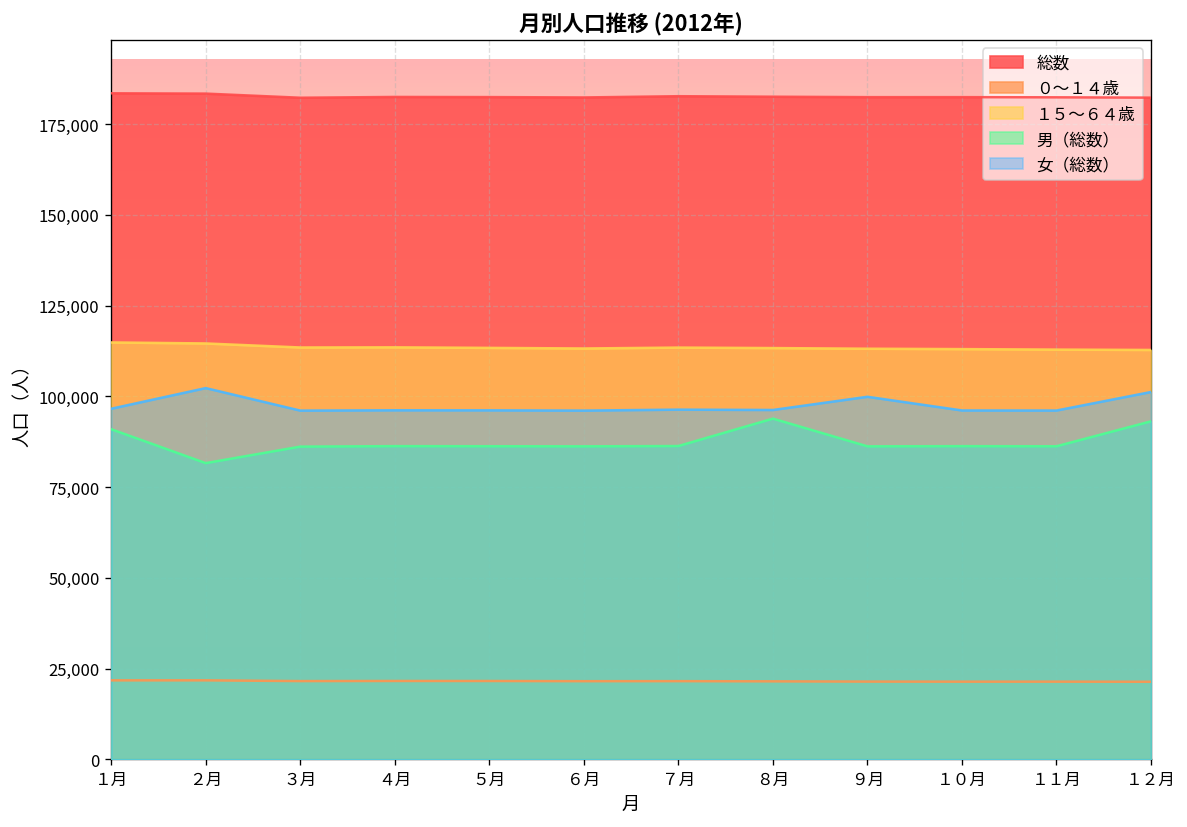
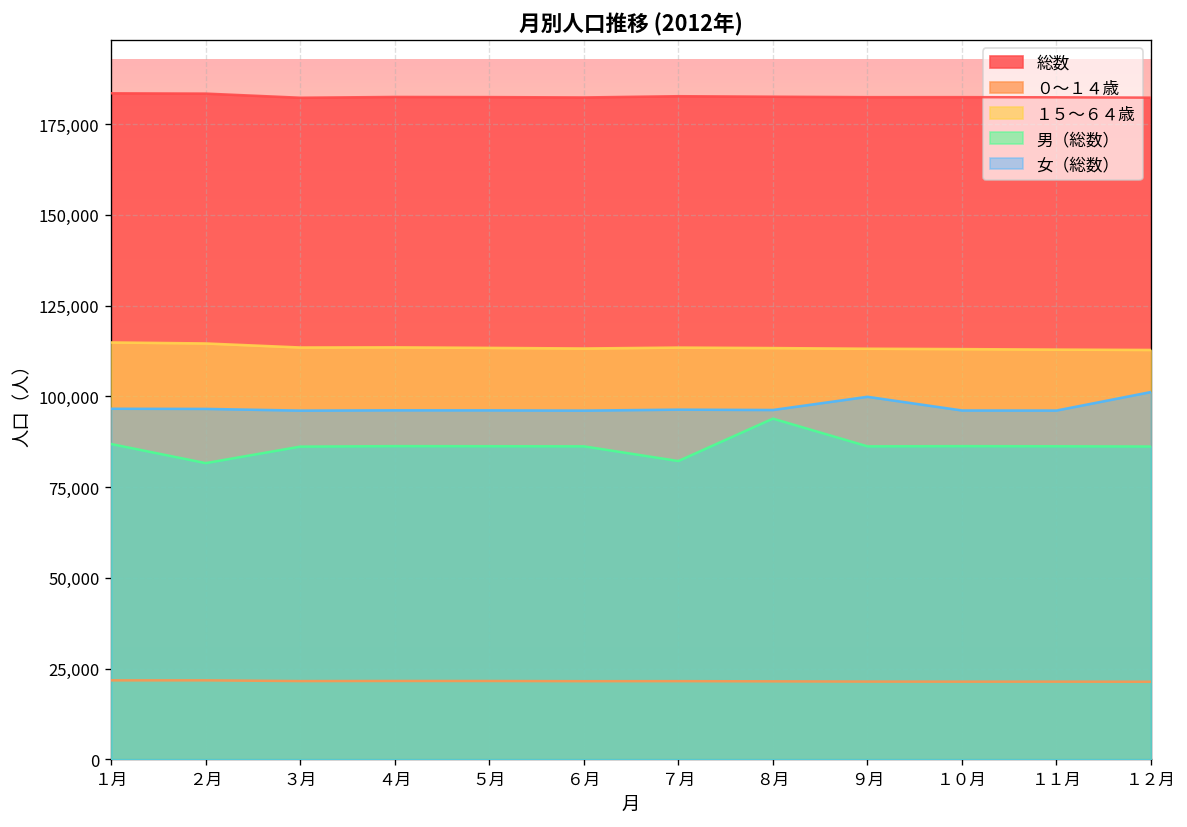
男（総数）, １月: 91,000 -> 87,000
女（総数）, ２月: 102,000 -> 97,000
男（総数）, ７月: 86,000 -> 82,000
男（総数）, １２月: 93,000 -> 86,000
